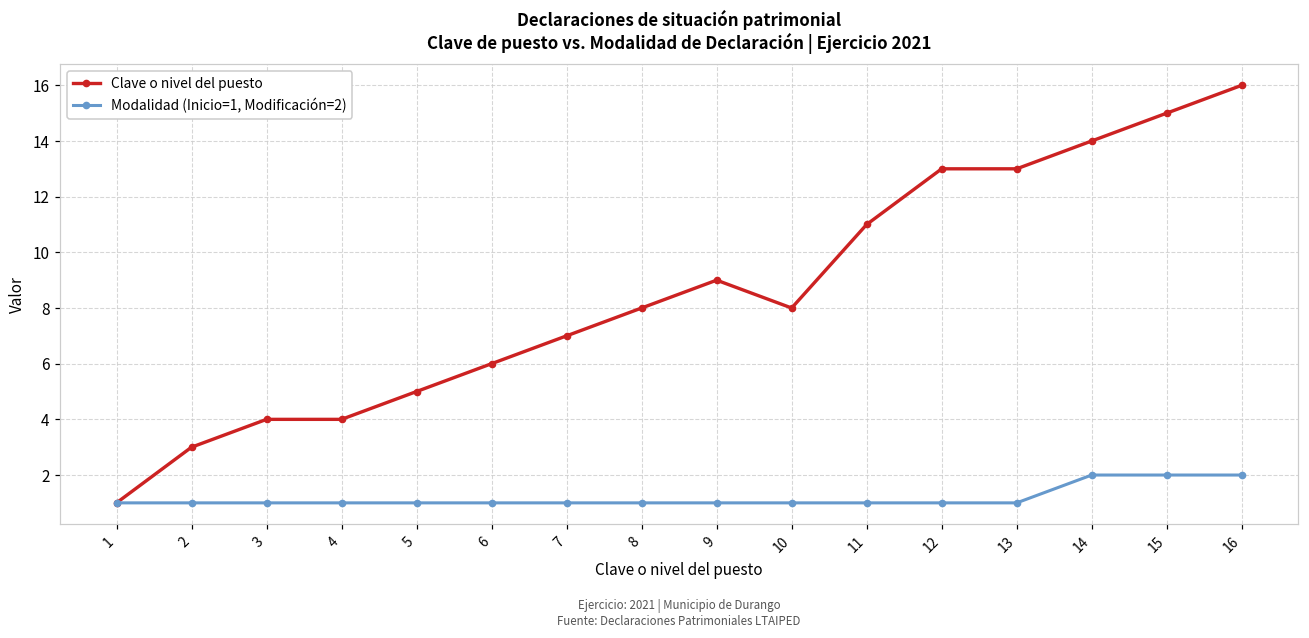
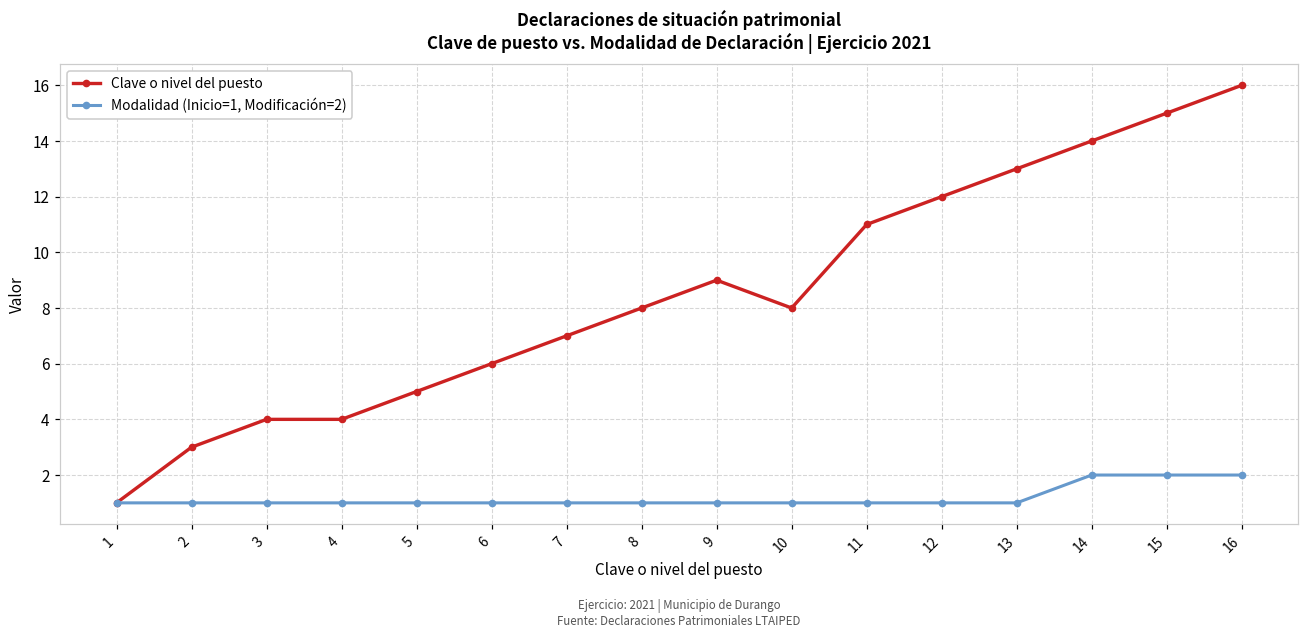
Clave o nivel del puesto, 12: 13 -> 12
